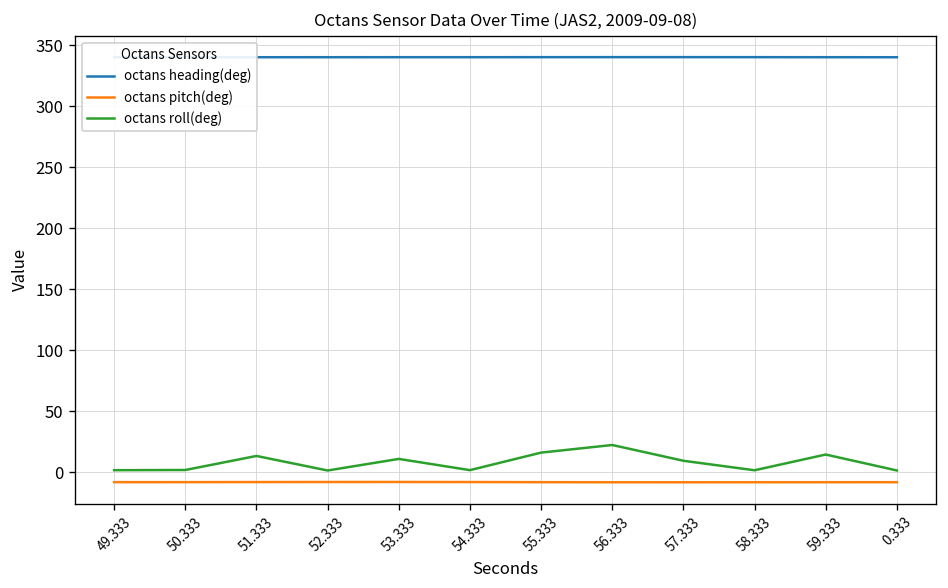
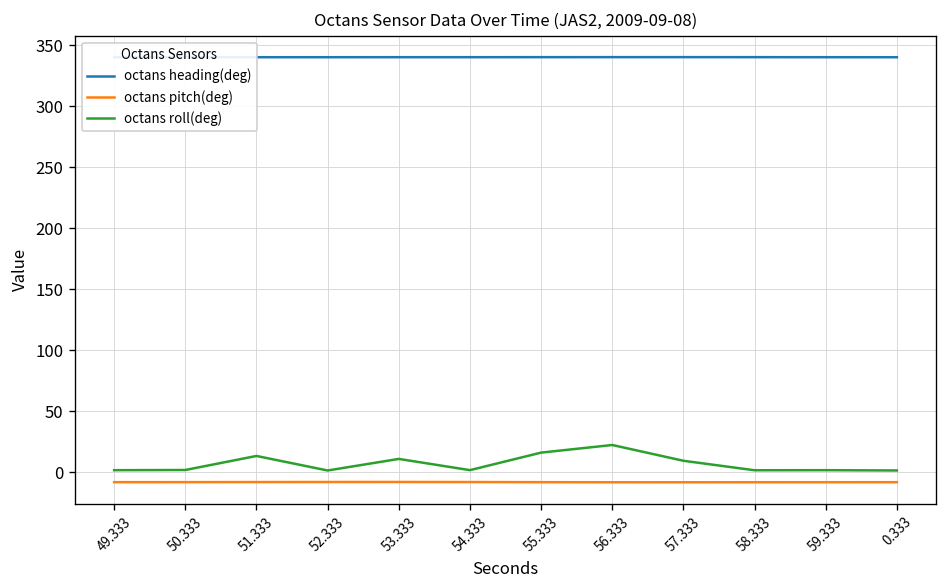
octans roll(deg), 59.333: 14 -> 2
